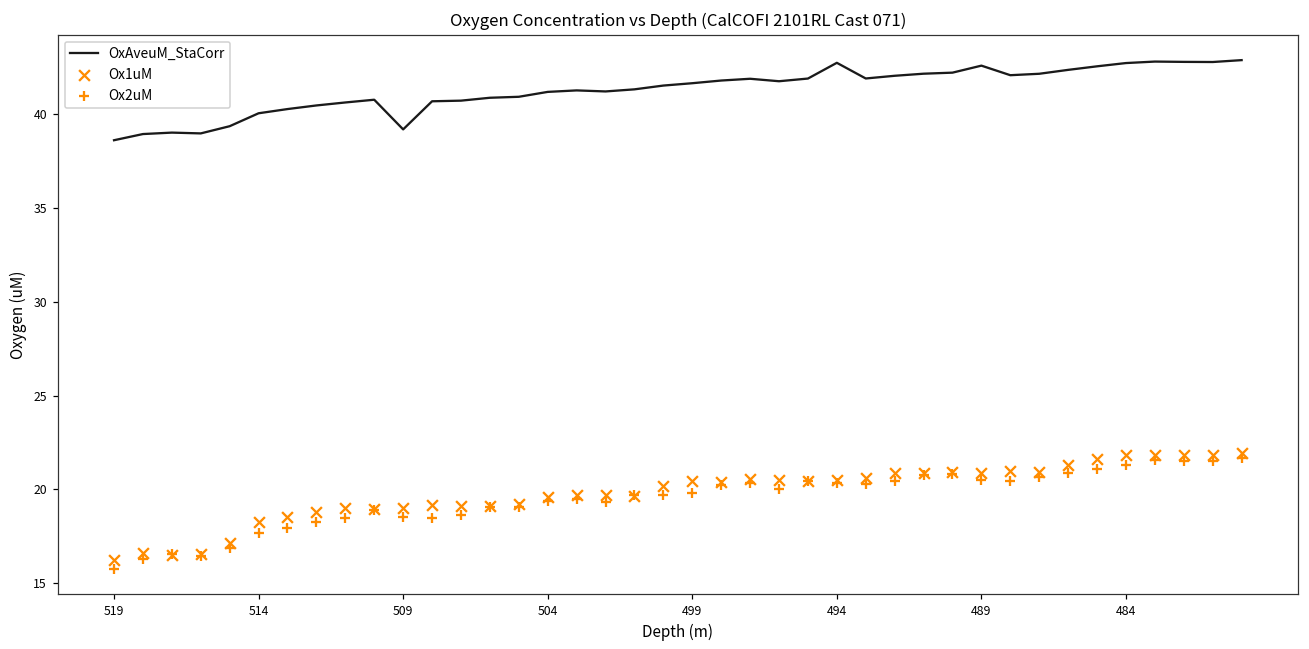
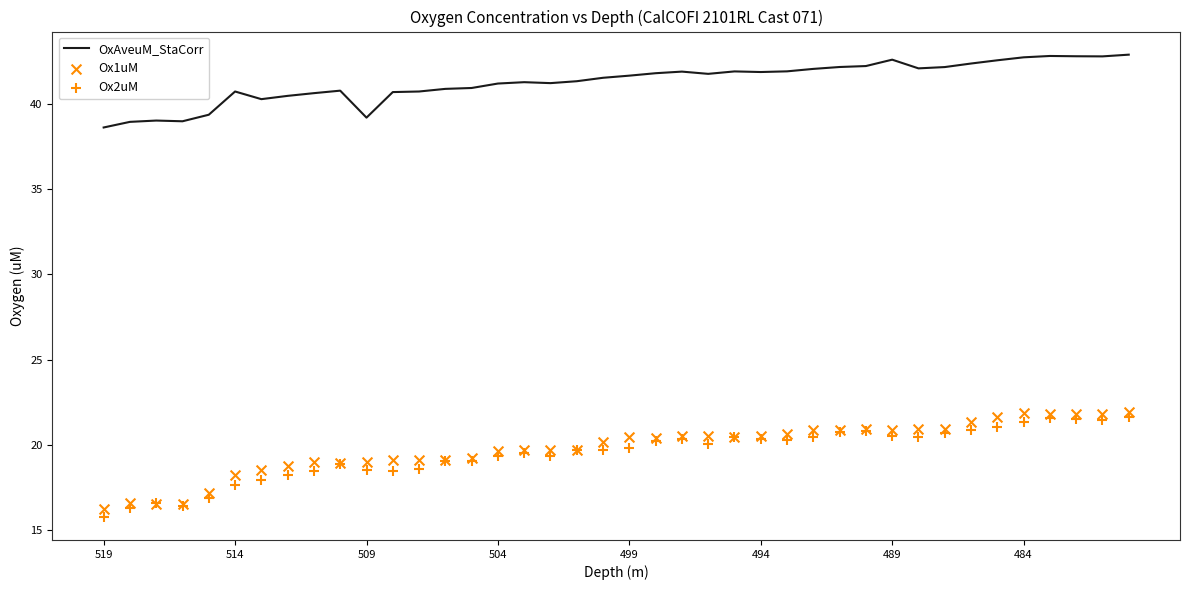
OxAveuM_StaCorr, 514: 40.1 -> 40.7
OxAveuM_StaCorr, 494: 42.7 -> 41.9
